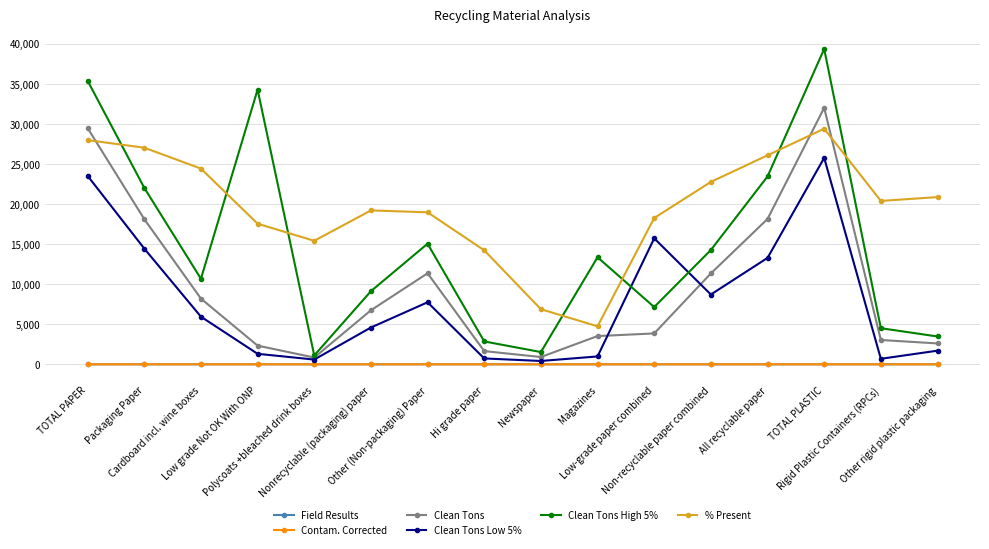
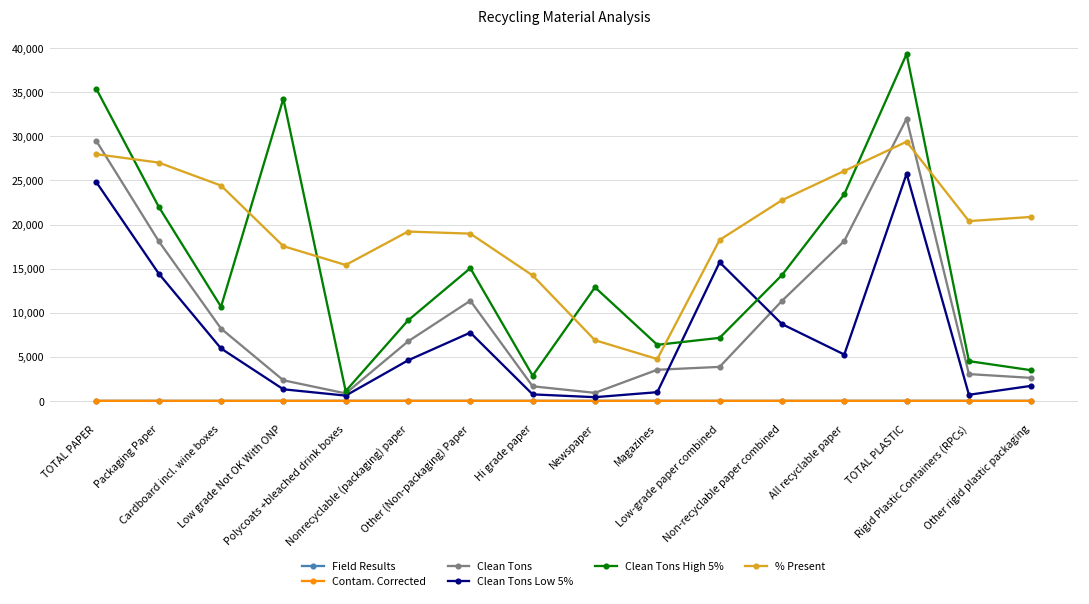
Clean Tons Low 5%, TOTAL PAPER: 24,000 -> 25,000
Clean Tons High 5%, Newspaper: 2,000 -> 13,000
Clean Tons High 5%, Magazines: 13,000 -> 6,000
Clean Tons Low 5%, All recyclable paper: 13,000 -> 5,000
